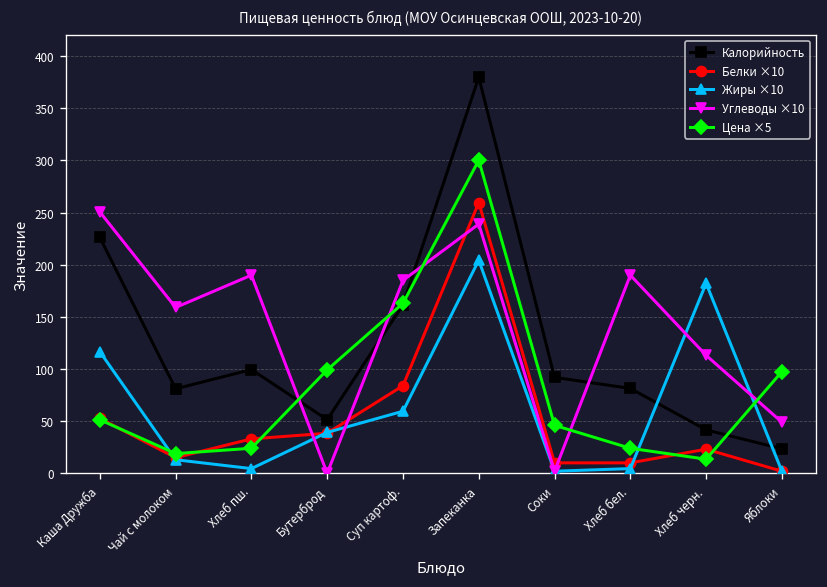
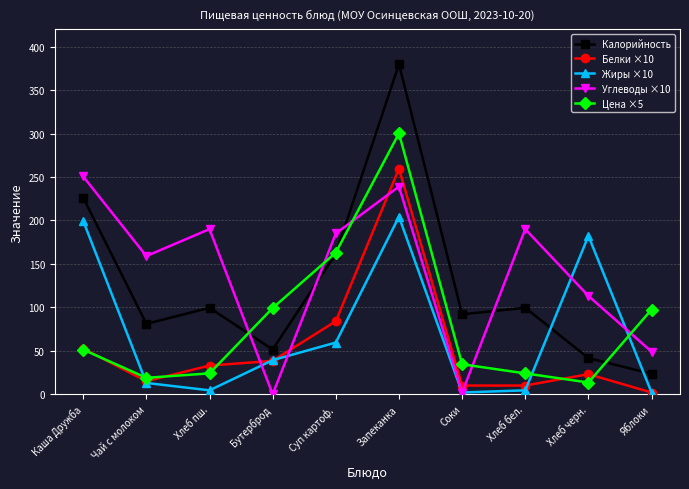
Жиры ×10, Каша Дружба: 120 -> 200
Цена ×5, Соки: 50 -> 30
Калорийность, Хлеб бел.: 80 -> 100
